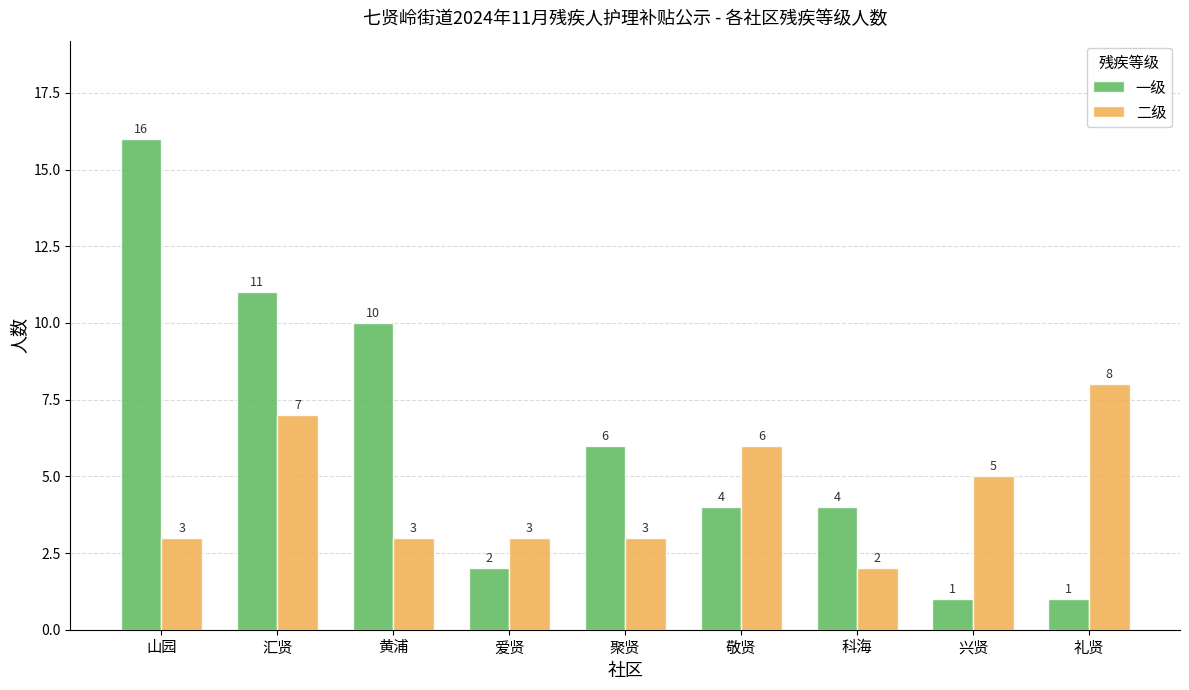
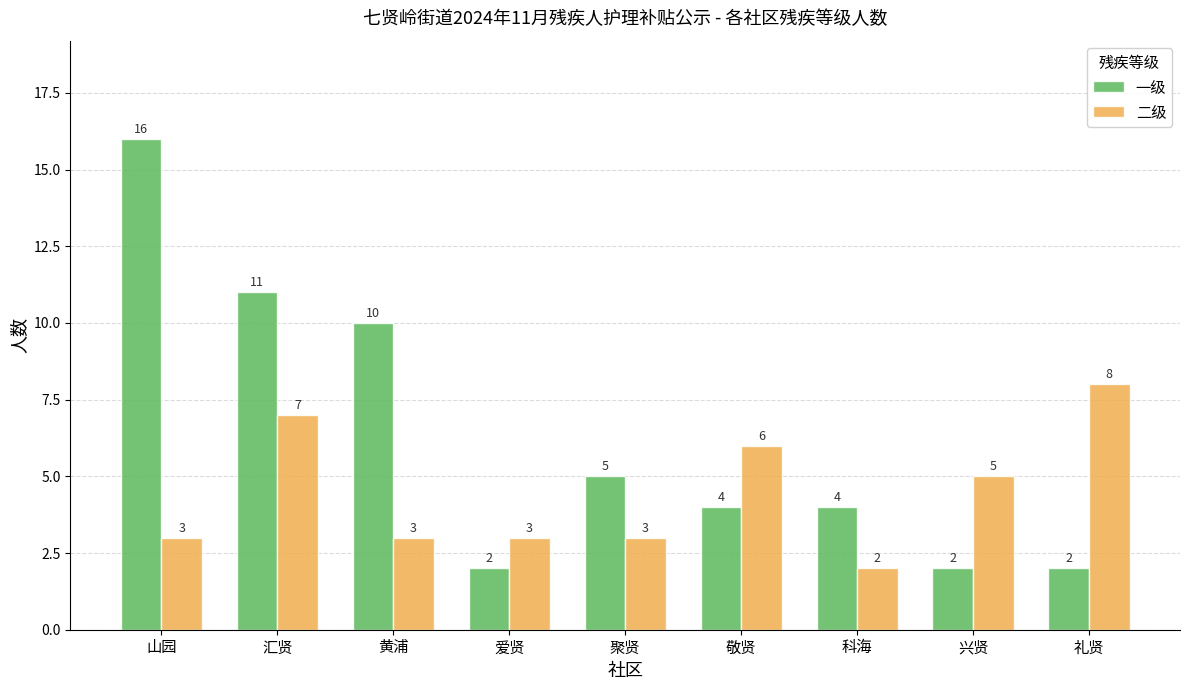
一级, 聚贤: 6 -> 5
一级, 兴贤: 1 -> 2
一级, 礼贤: 1 -> 2
